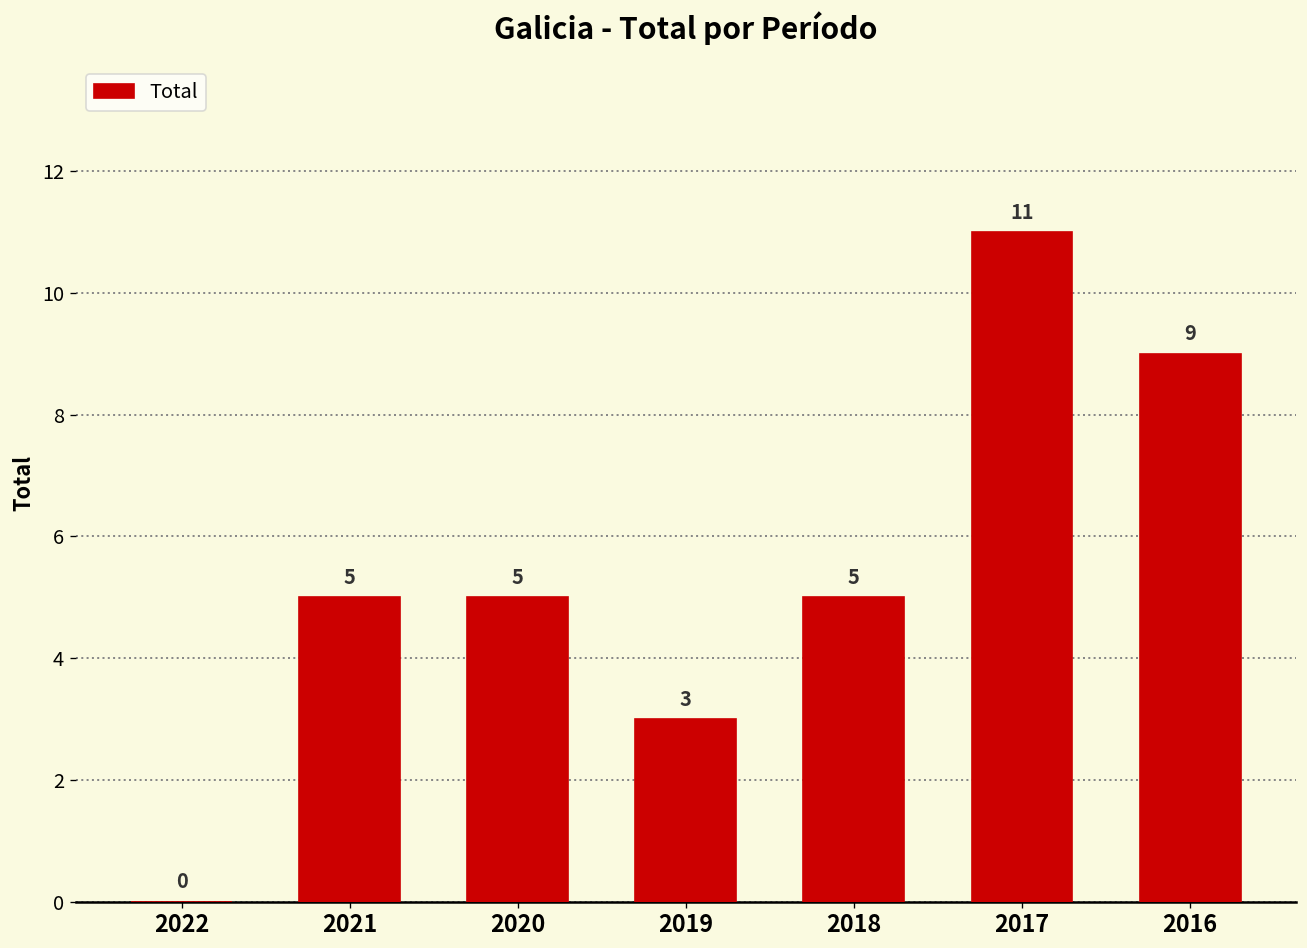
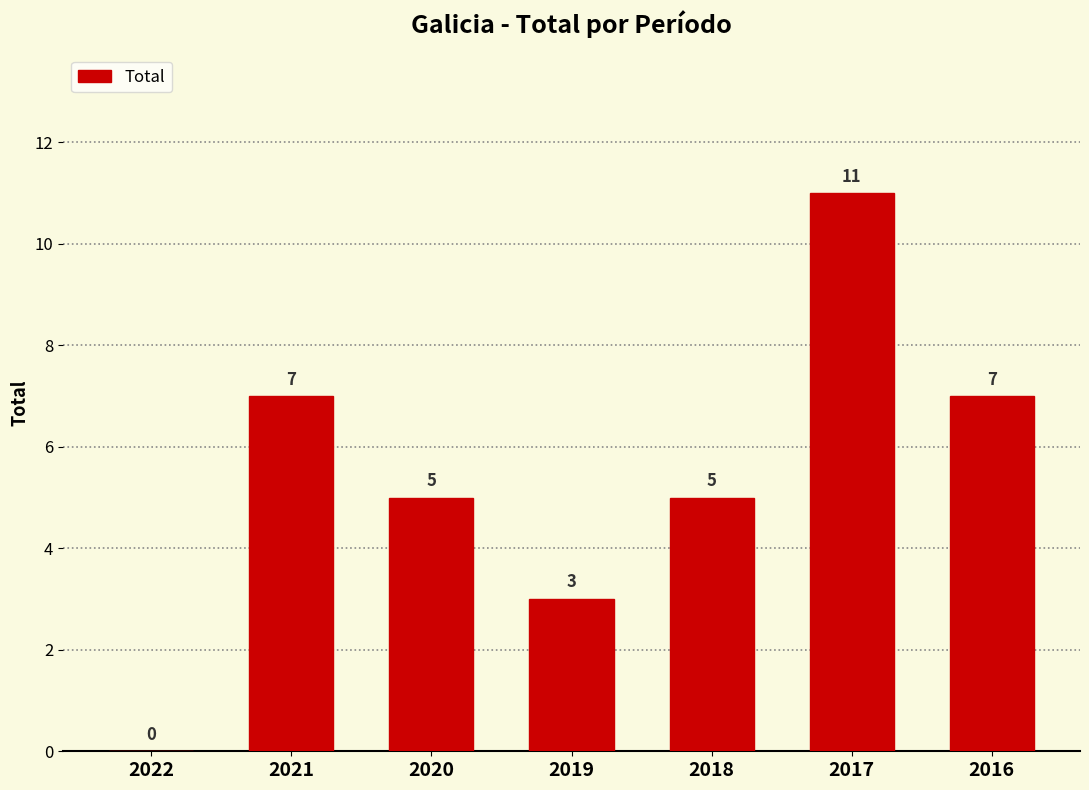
2021: 5 -> 7
2016: 9 -> 7
